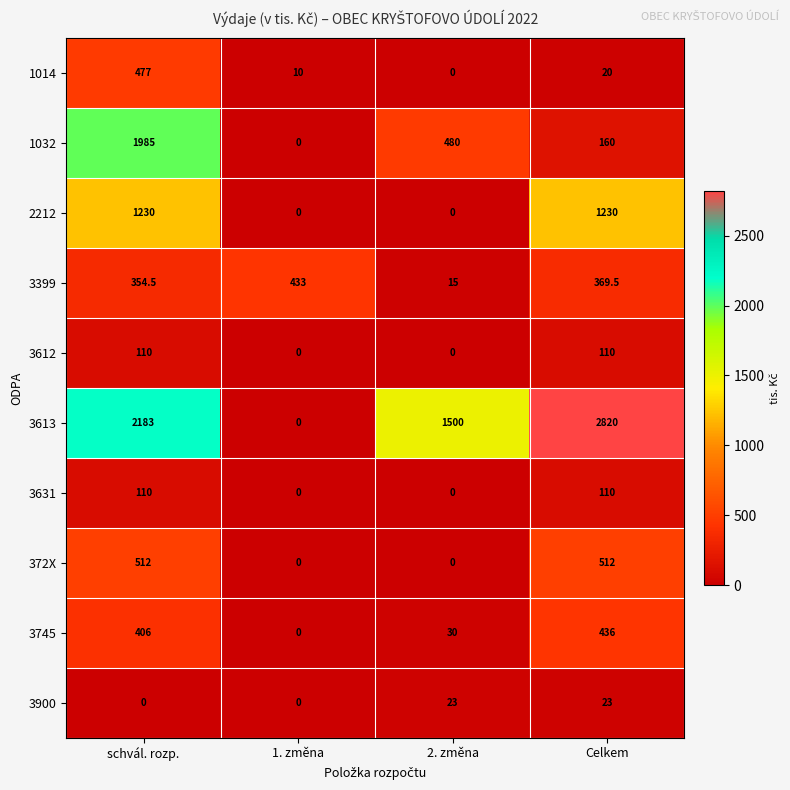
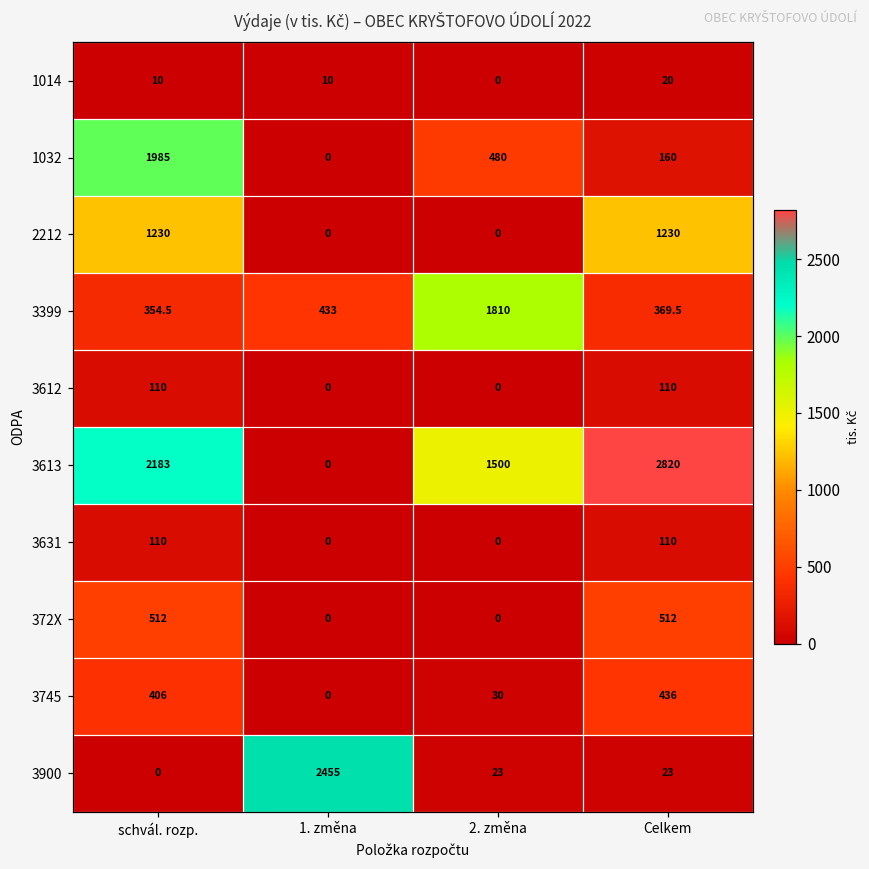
1014, schvál. rozp.: 477 -> 10
3399, 2. změna: 15 -> 1810
3900, 1. změna: 0 -> 2455
